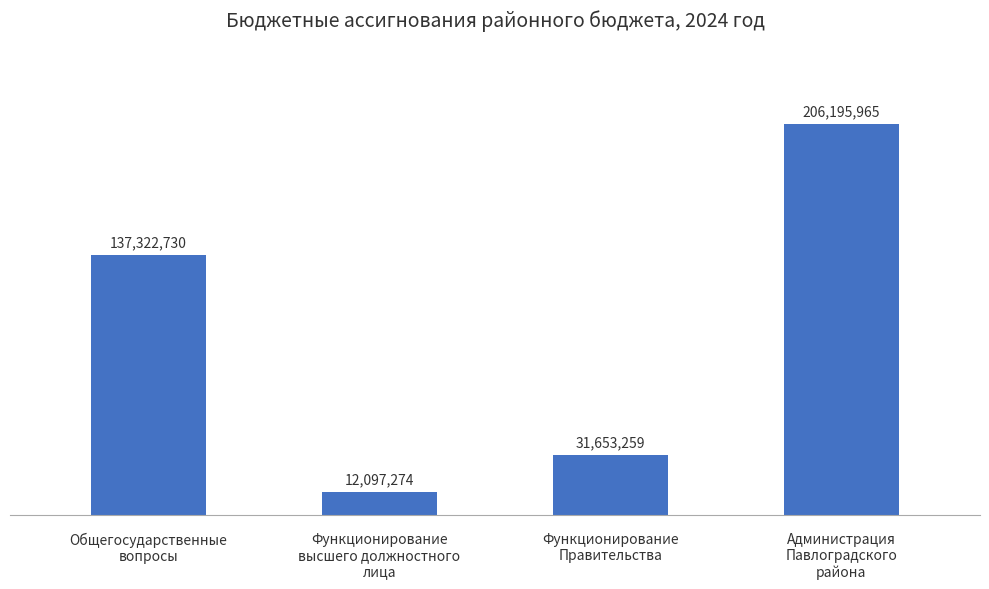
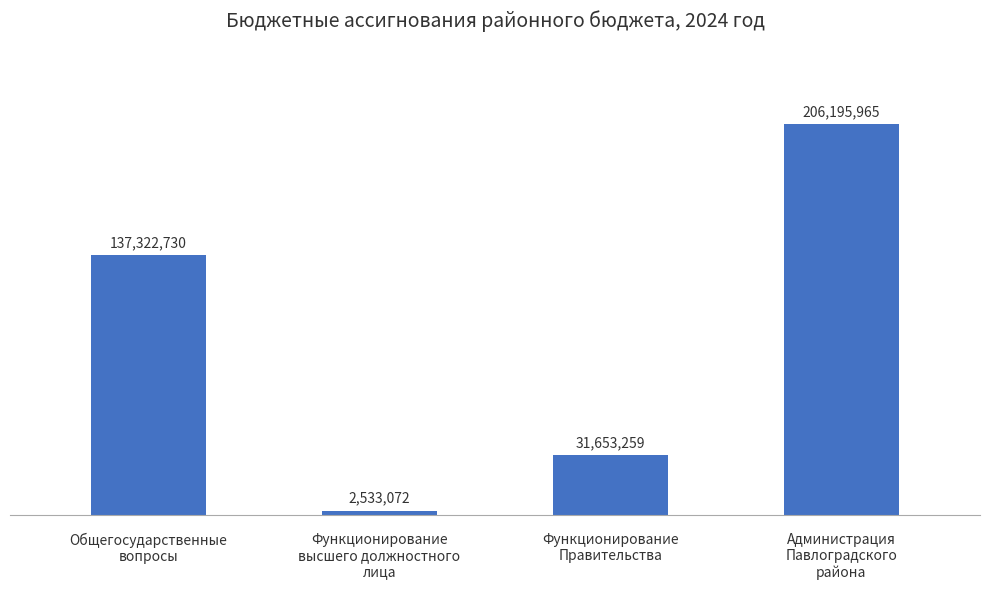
Функционирование высшего должностного лица: 12,097,274 -> 2,533,072
